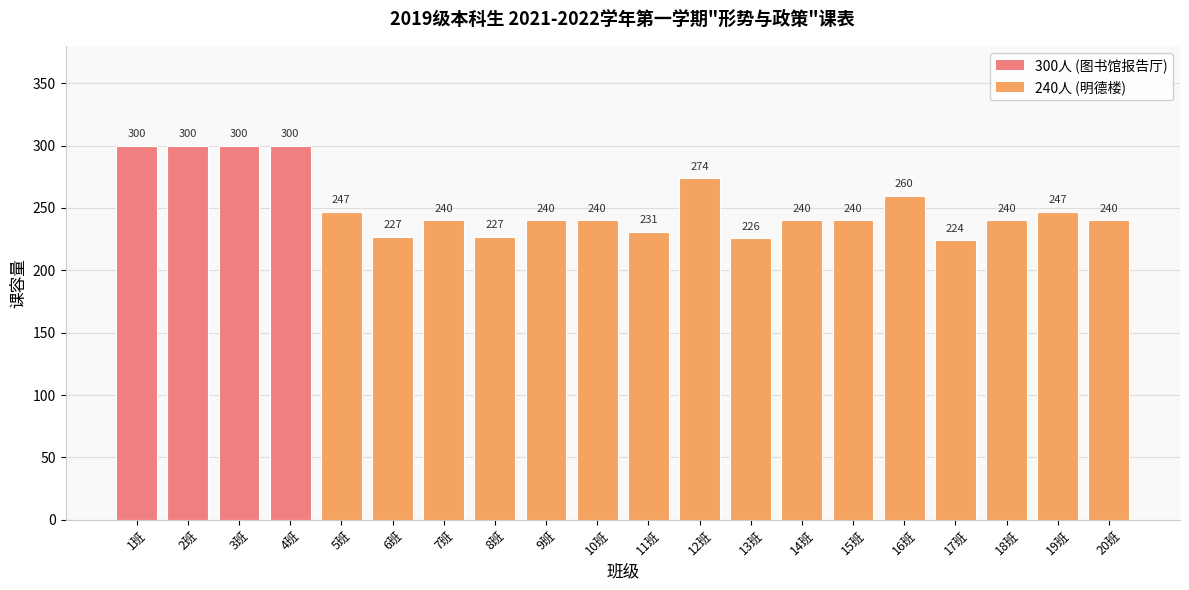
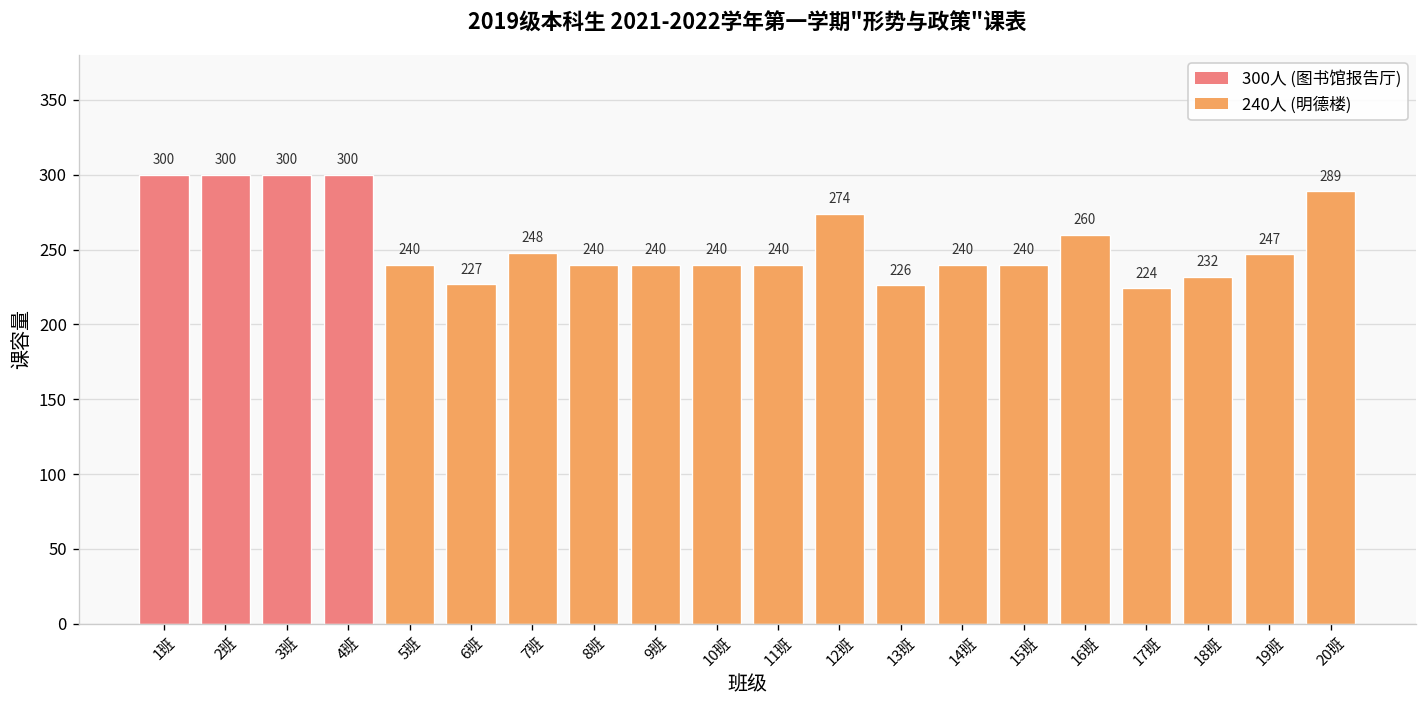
5班: 247 -> 240
7班: 240 -> 248
8班: 227 -> 240
11班: 231 -> 240
18班: 240 -> 232
20班: 240 -> 289
